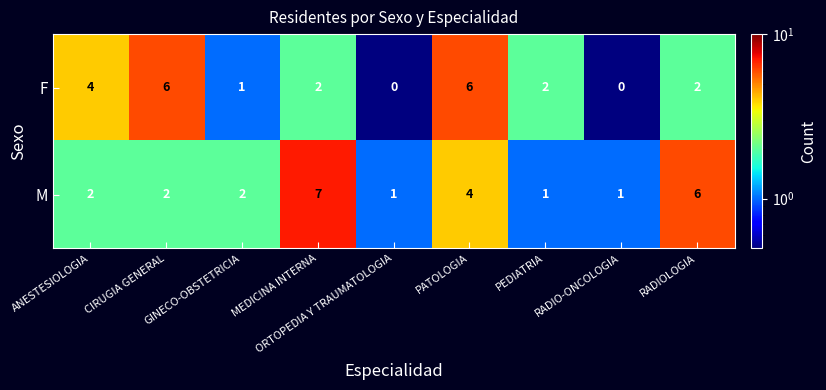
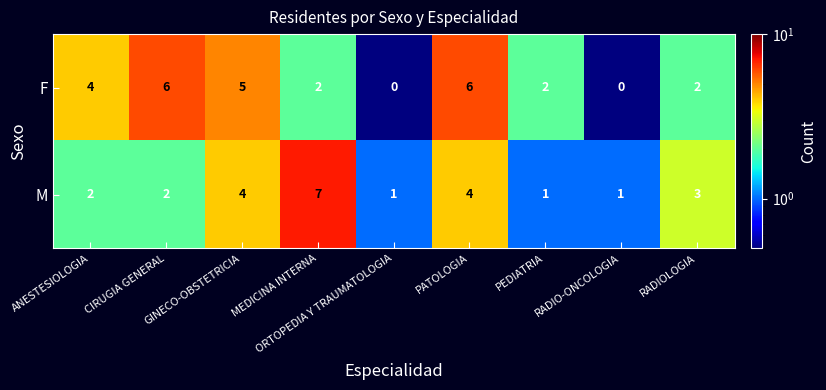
F, GINECO-OBSTETRICIA: 1 -> 5
M, GINECO-OBSTETRICIA: 2 -> 4
M, RADIOLOGIA: 6 -> 3
